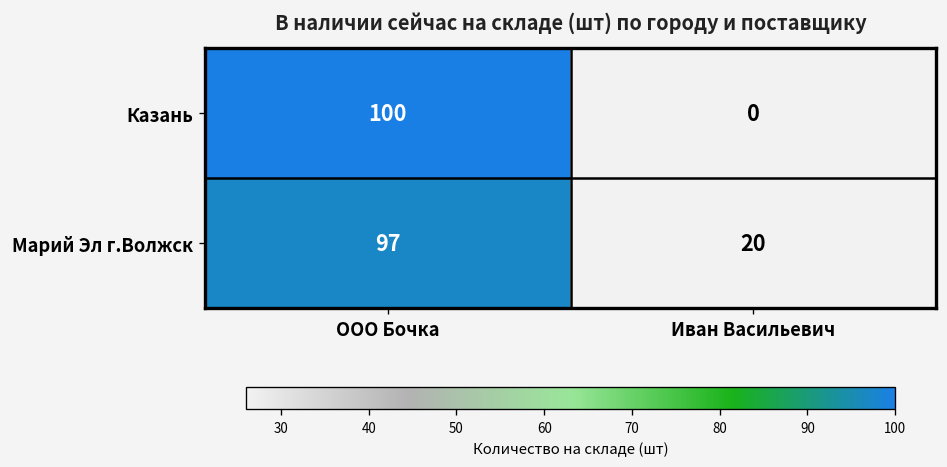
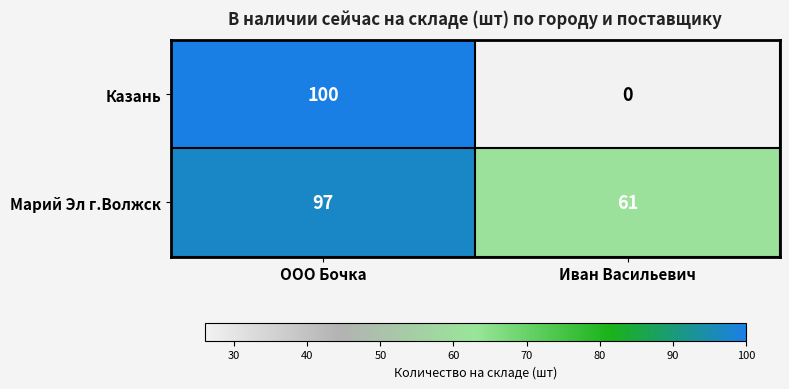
Марий Эл г.Волжск, Иван Васильевич: 20 -> 61
